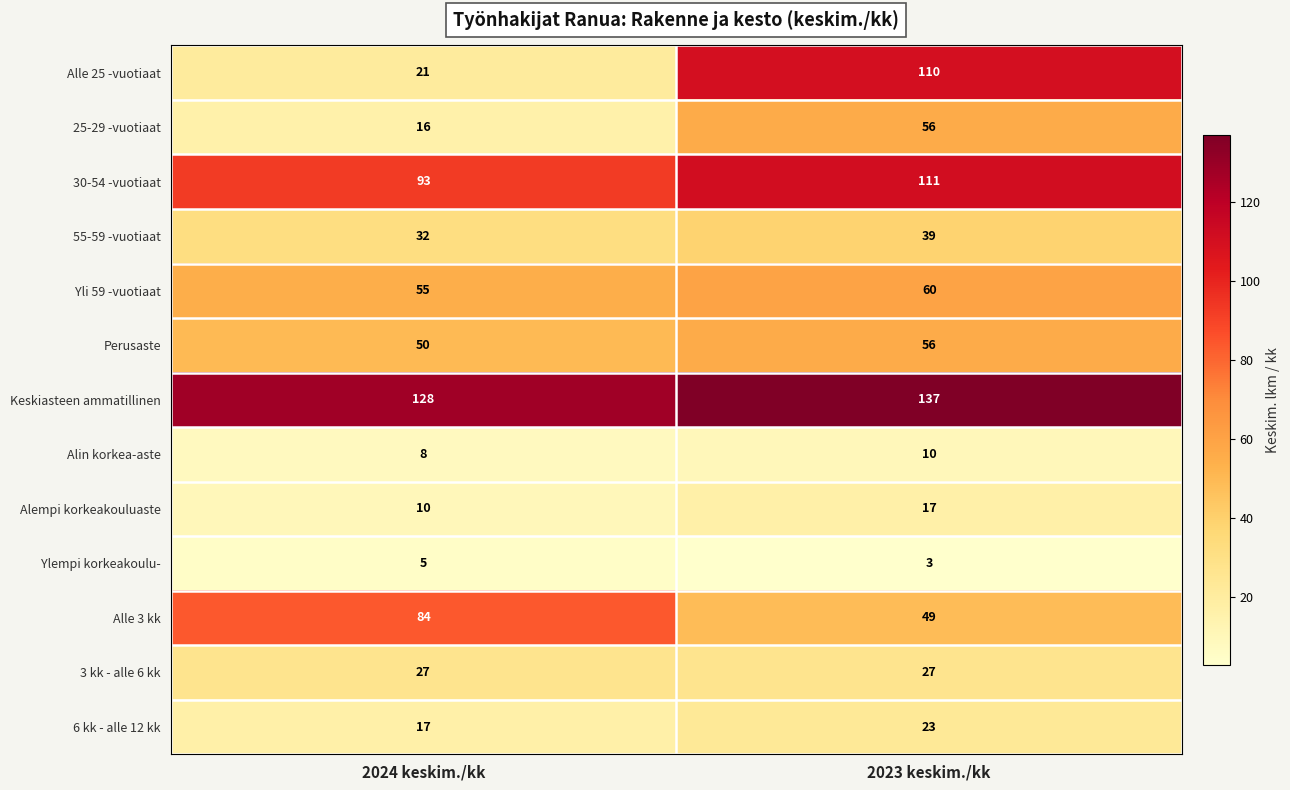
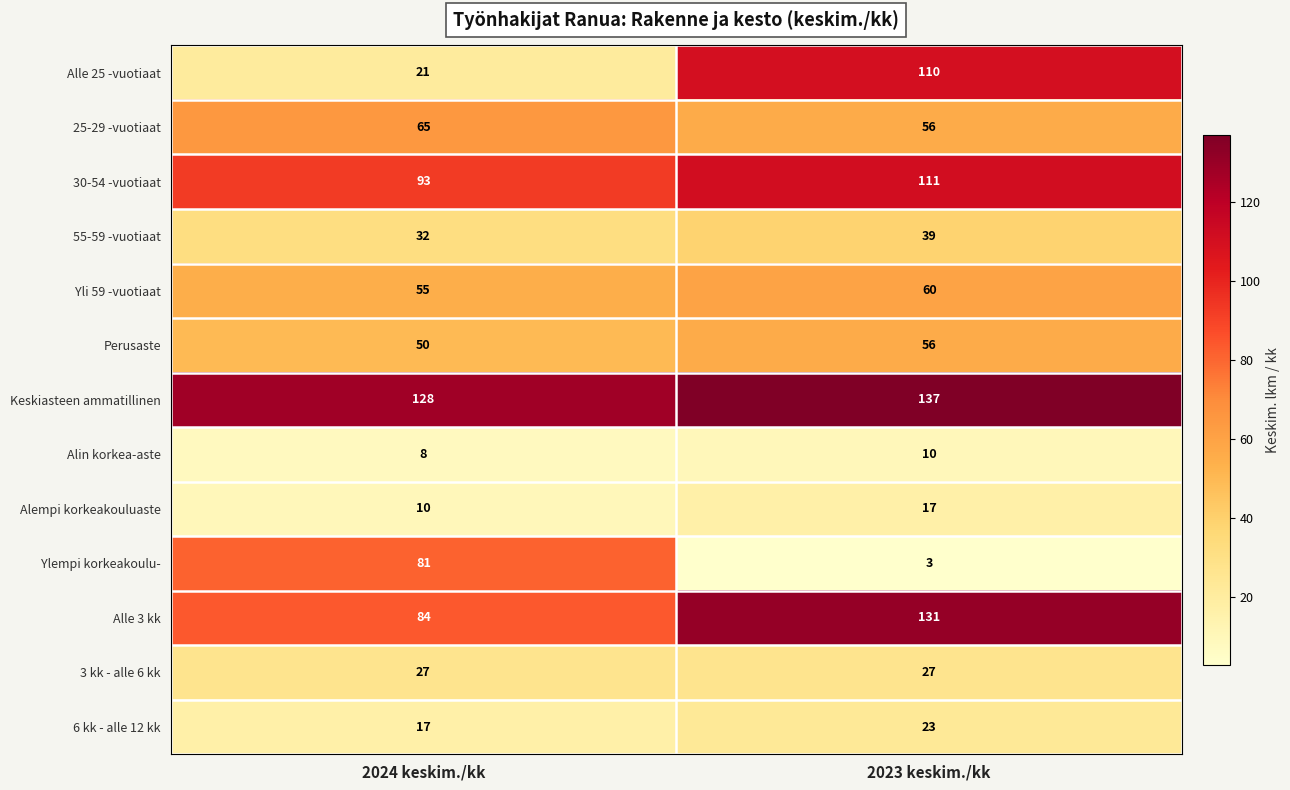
25-29 -vuotiaat, 2024 keskim./kk: 16 -> 65
Ylempi korkeakoulu-, 2024 keskim./kk: 5 -> 81
Alle 3 kk, 2023 keskim./kk: 49 -> 131
